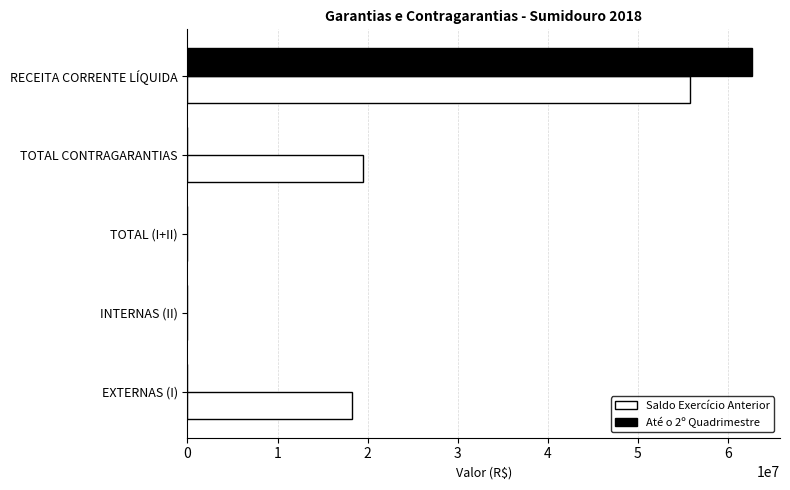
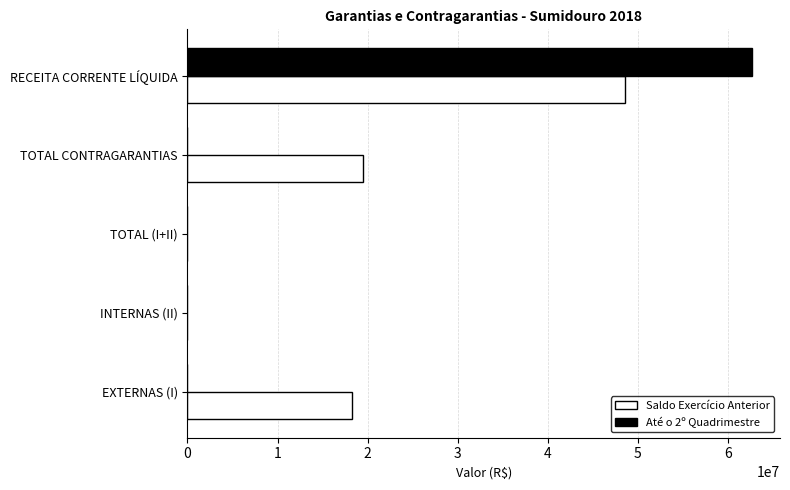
Saldo Exercício Anterior, RECEITA CORRENTE LÍQUIDA: 56000000 -> 49000000
